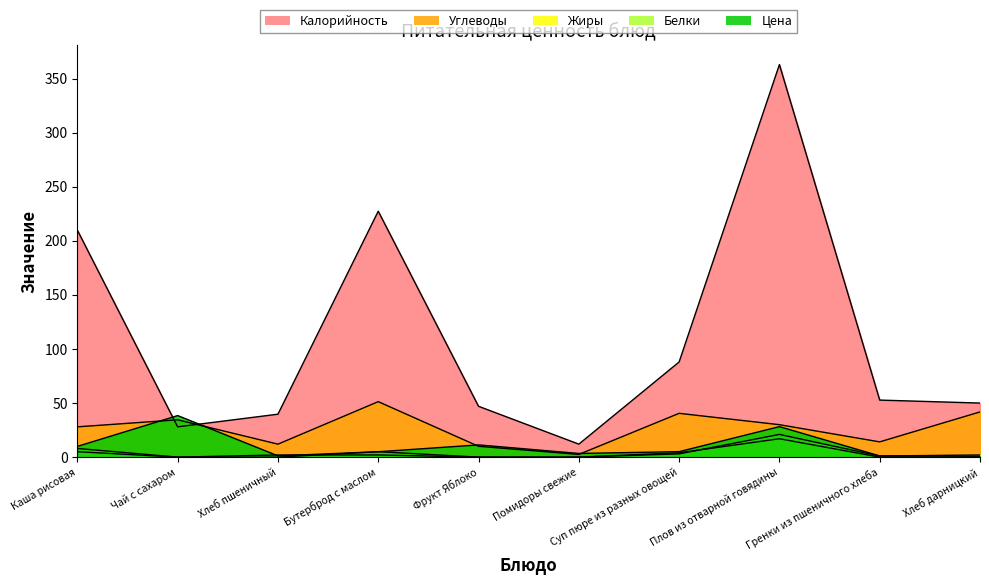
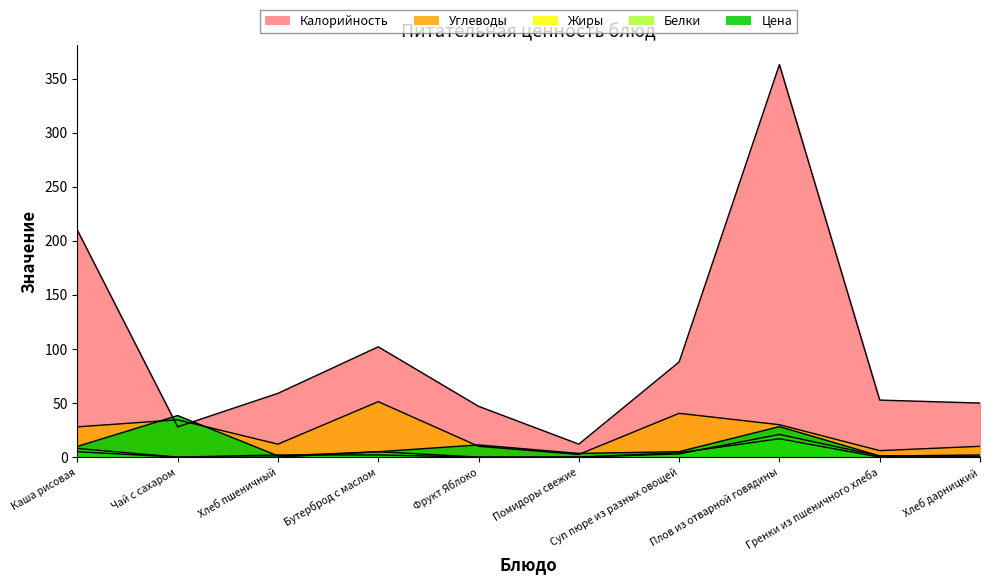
Калорийность, Хлеб пшеничный: 40 -> 59
Калорийность, Бутерброд с маслом: 227 -> 102
Углеводы, Гренки из пшеничного хлеба: 14 -> 6
Углеводы, Хлеб дарницкий: 42 -> 10
